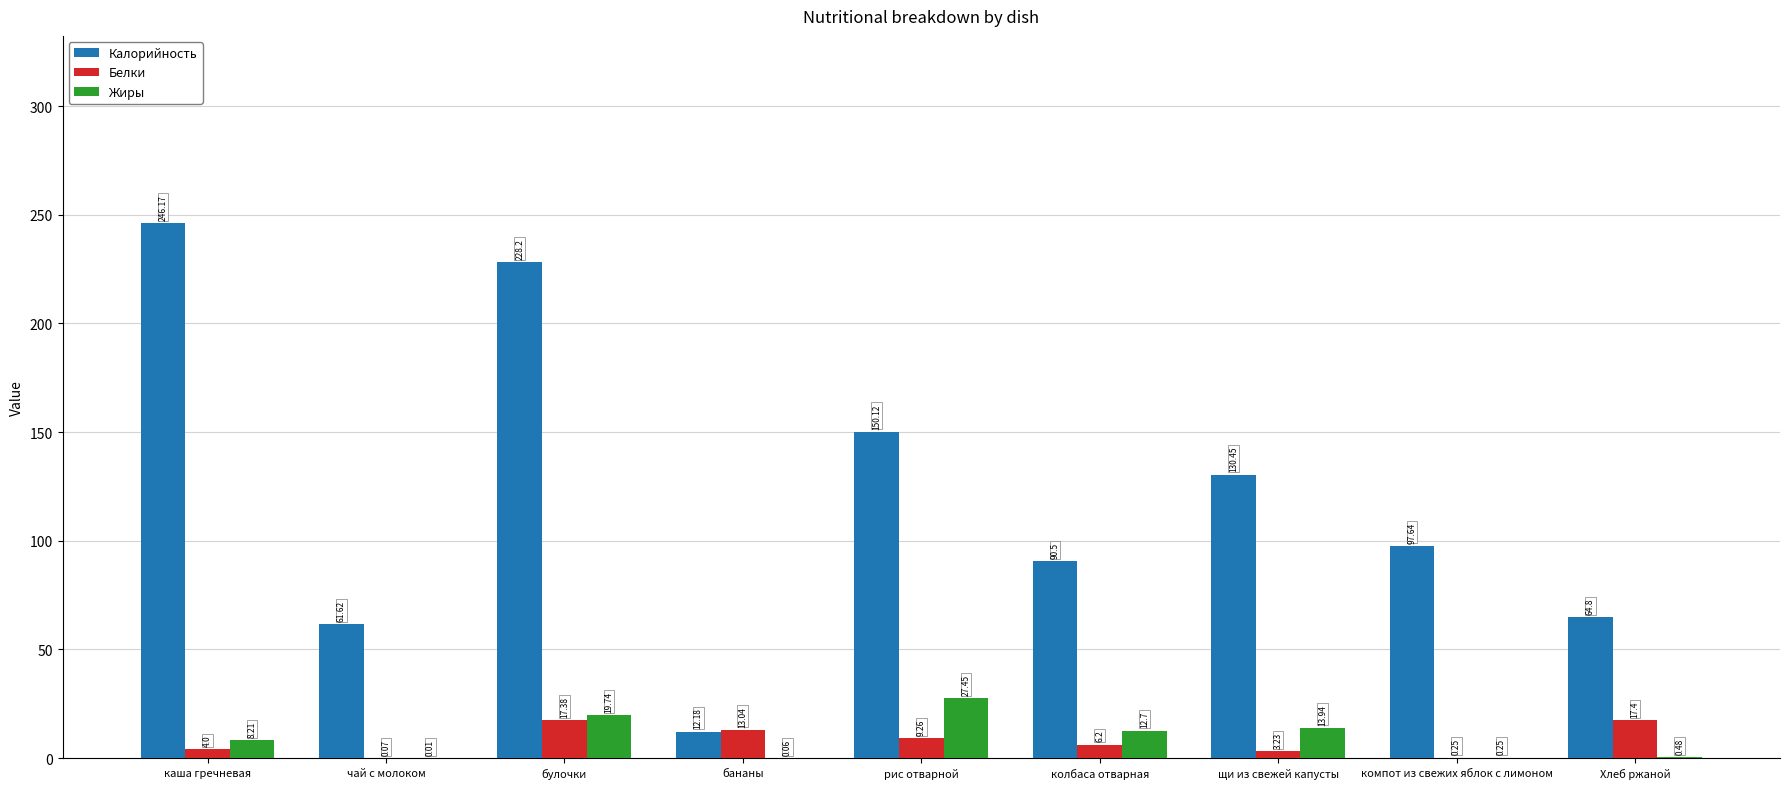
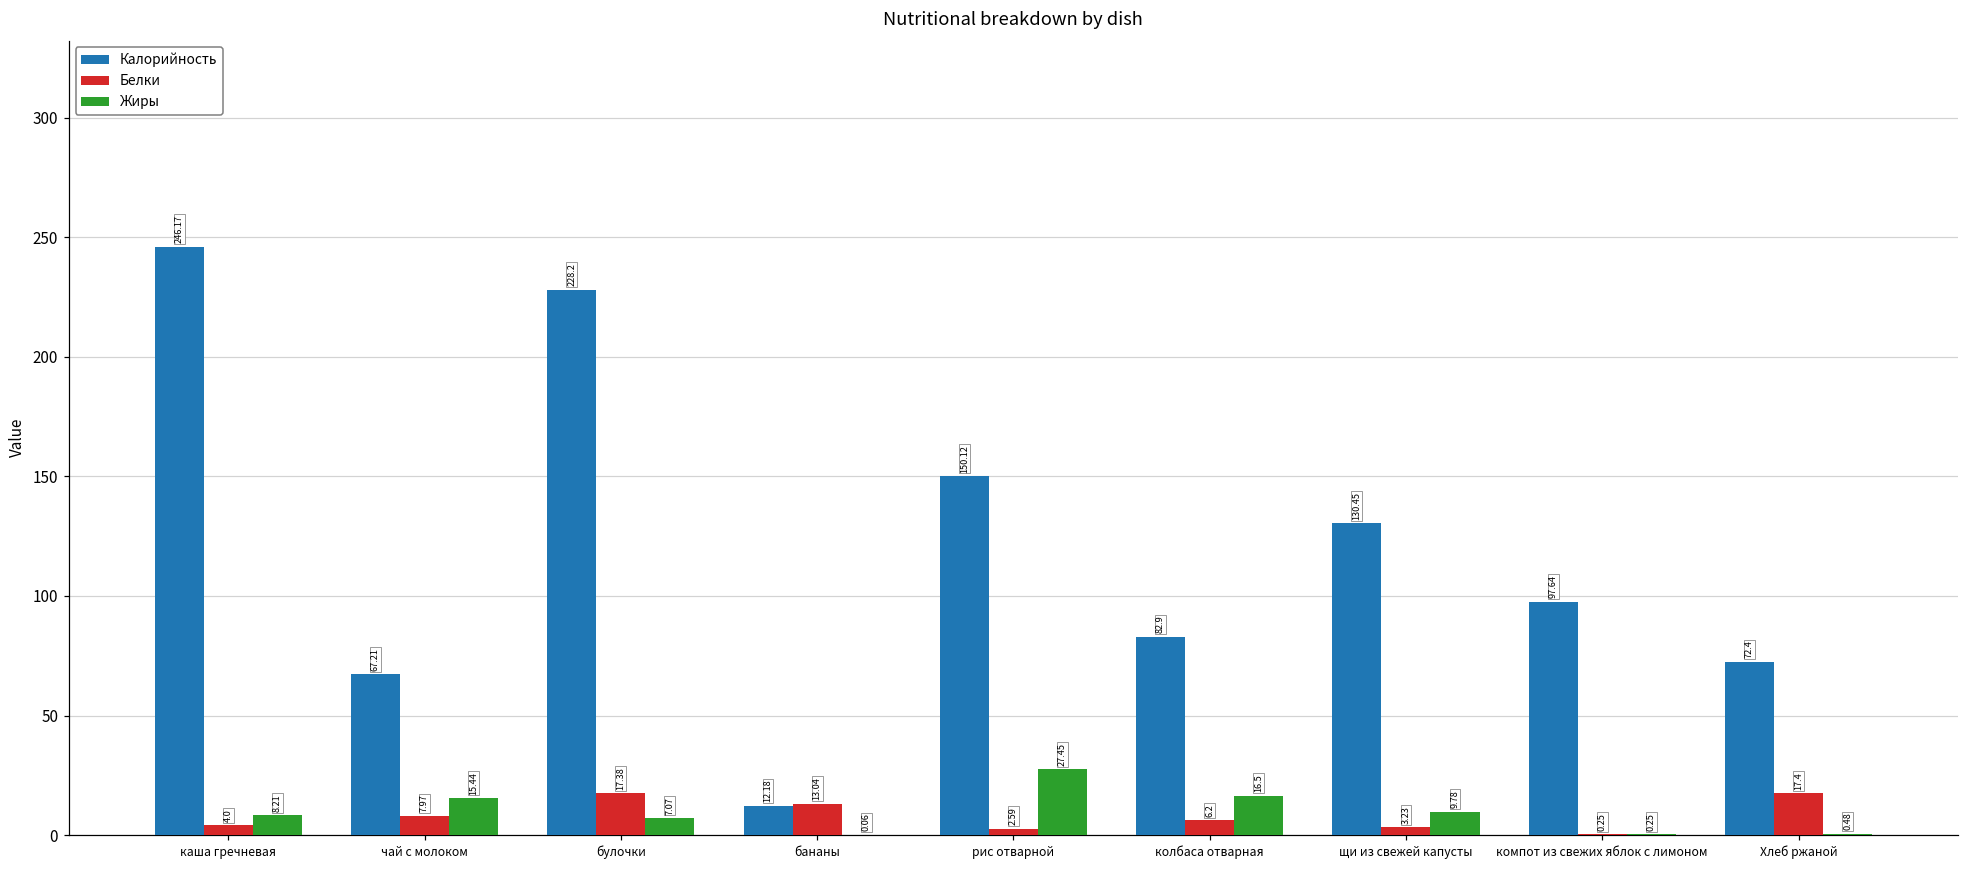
Калорийность, чай с молоком: 61.62 -> 67.21
Белки, чай с молоком: 0.07 -> 7.97
Жиры, чай с молоком: 0.01 -> 15.44
Жиры, булочки: 19.74 -> 7.07
Белки, рис отварной: 9.26 -> 2.59
Калорийность, колбаса отварная: 90.5 -> 82.9
Жиры, колбаса отварная: 12.7 -> 16.5
Жиры, щи из свежей капусты: 13.94 -> 9.78
Калорийность, Хлеб ржаной: 64.8 -> 72.4
